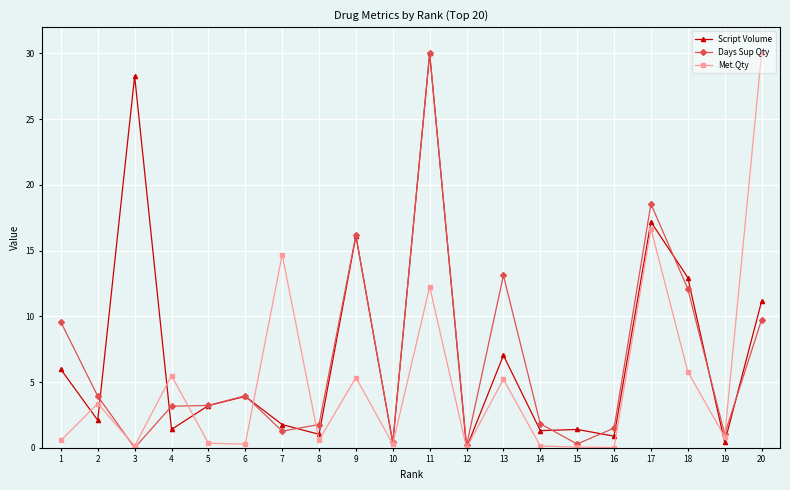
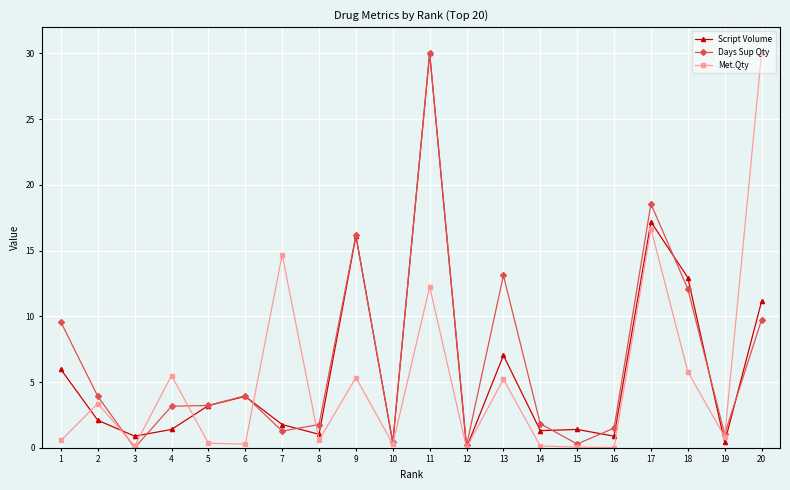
Script Volume, 3: 28.3 -> 0.9
